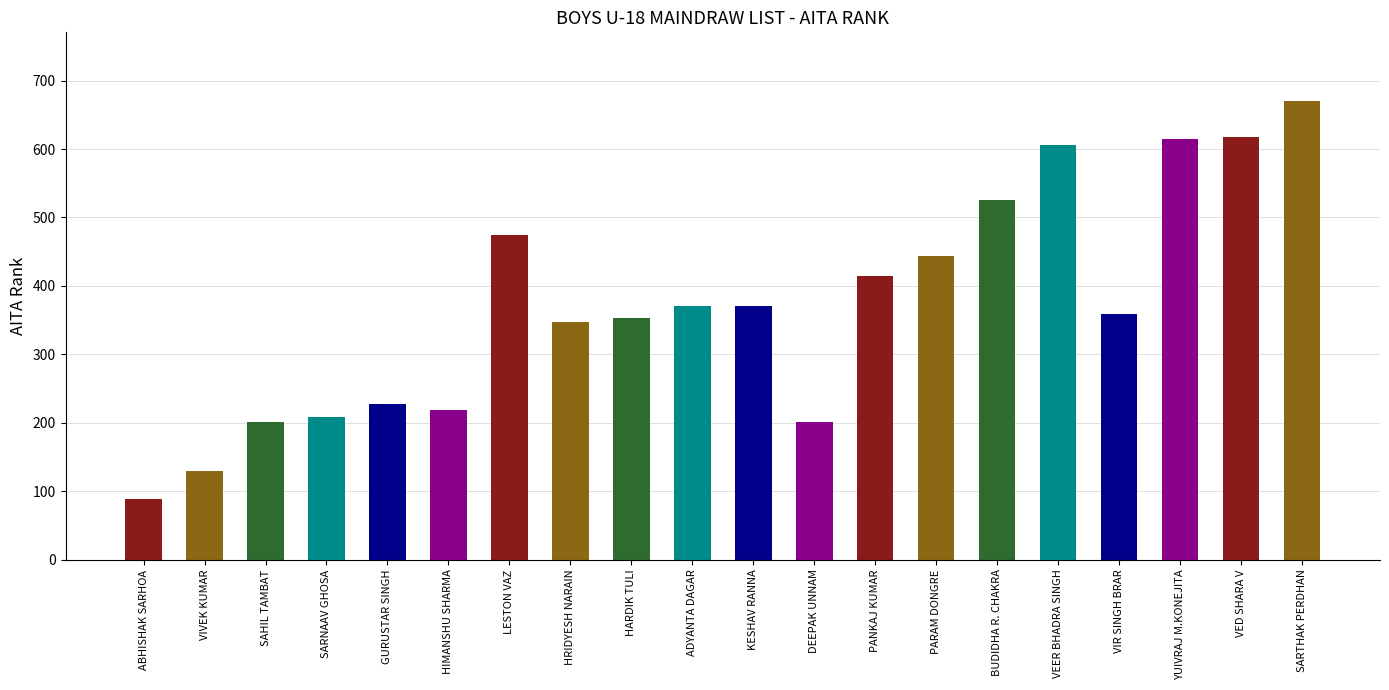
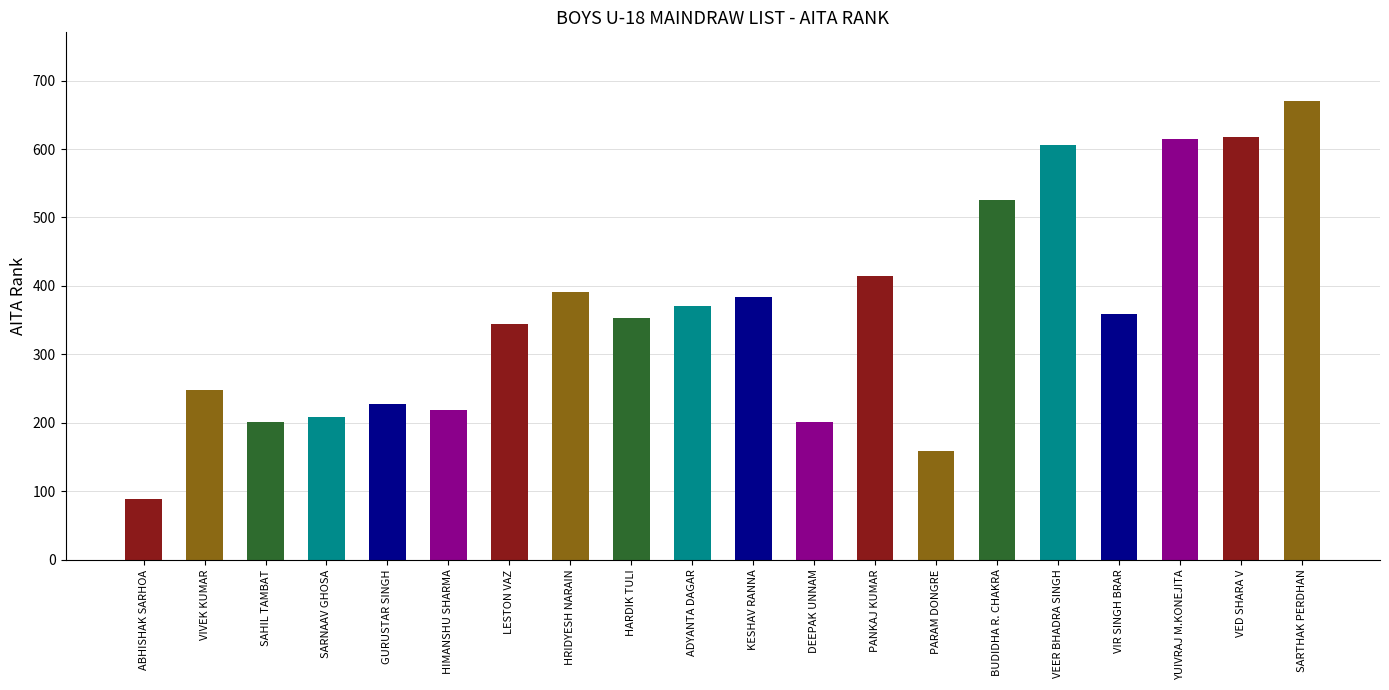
VIVEK KUMAR: 130 -> 250
LESTON VAZ: 470 -> 350
HRIDYESH NARAIN: 350 -> 390
KESHAV RANNA: 370 -> 380
PARAM DONGRE: 440 -> 160
